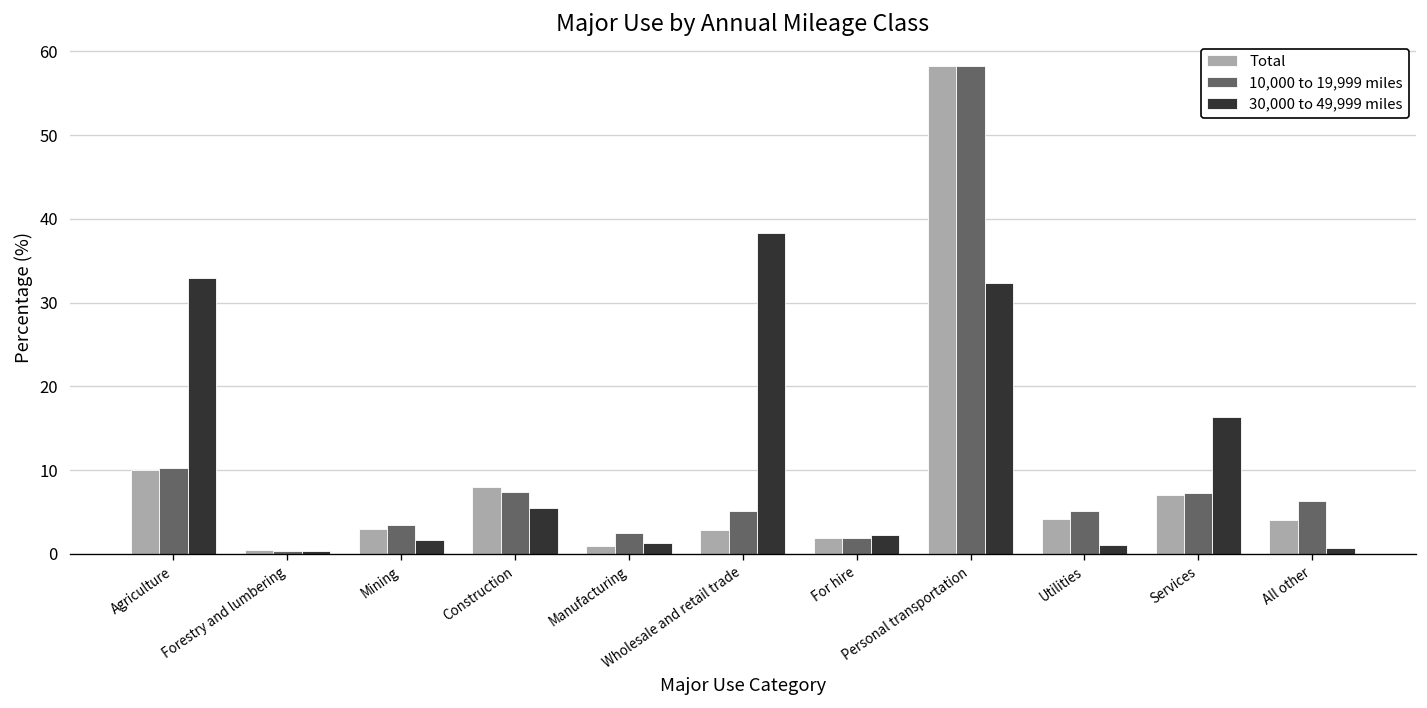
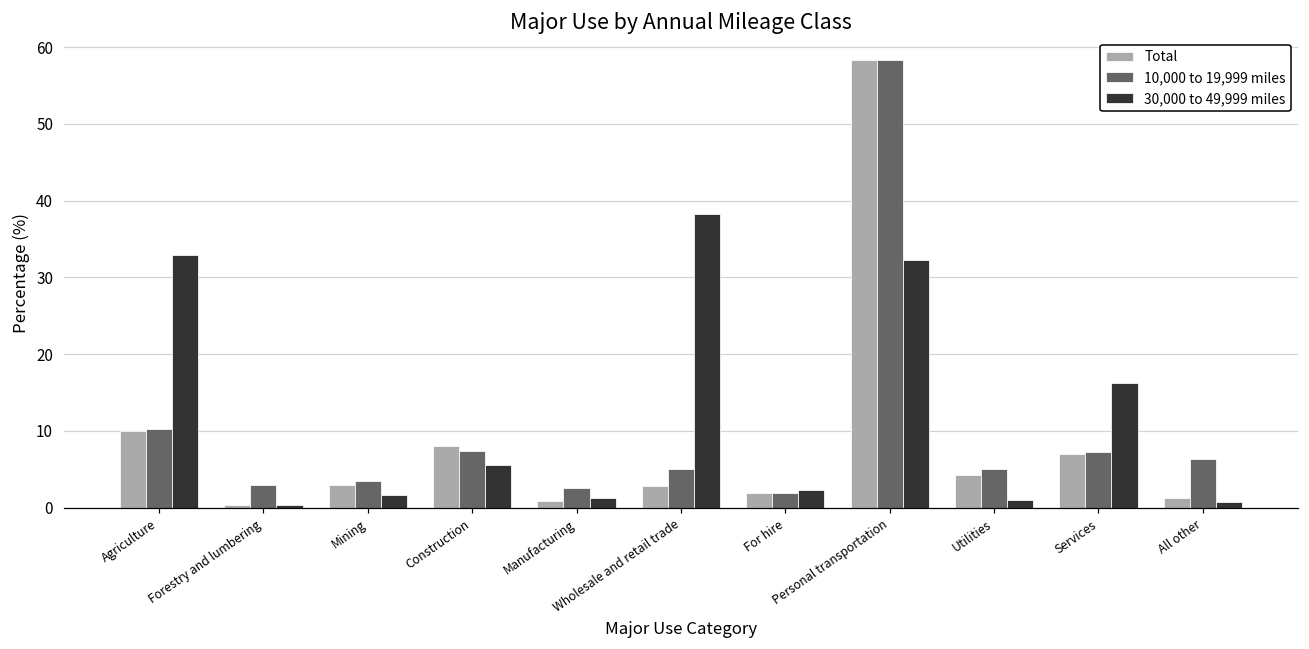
10,000 to 19,999 miles, Forestry and lumbering: 0 -> 3
Total, All other: 4 -> 1
